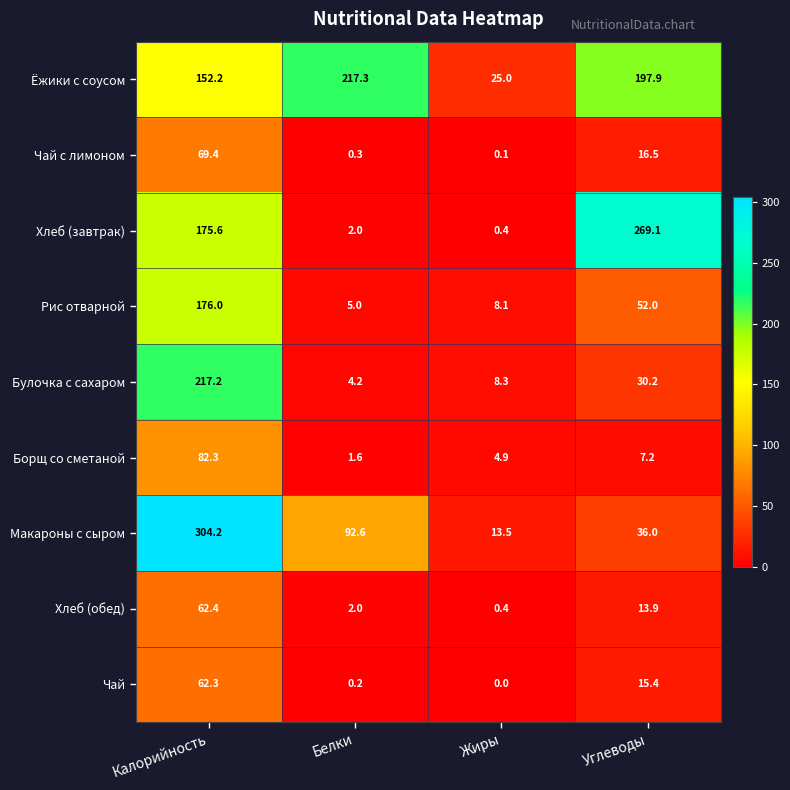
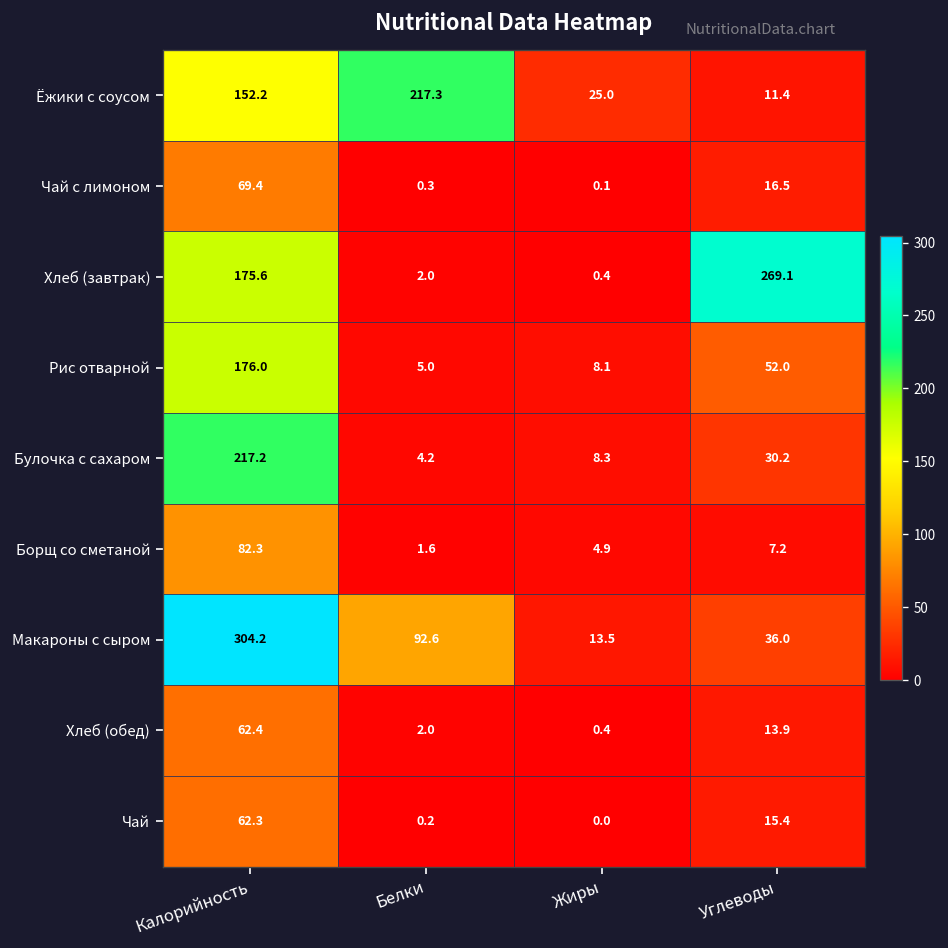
Ёжики с соусом, Углеводы: 197.9 -> 11.4
